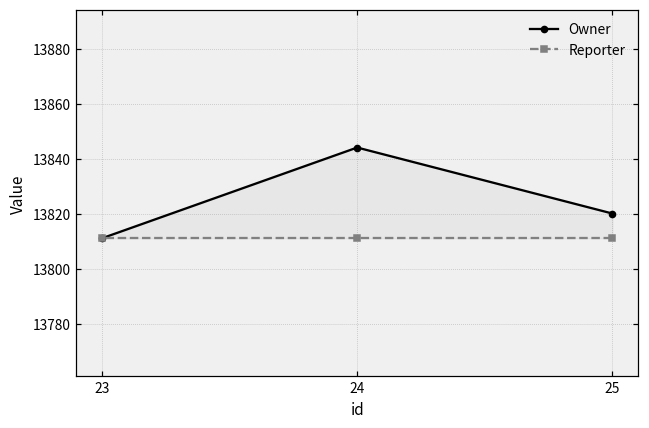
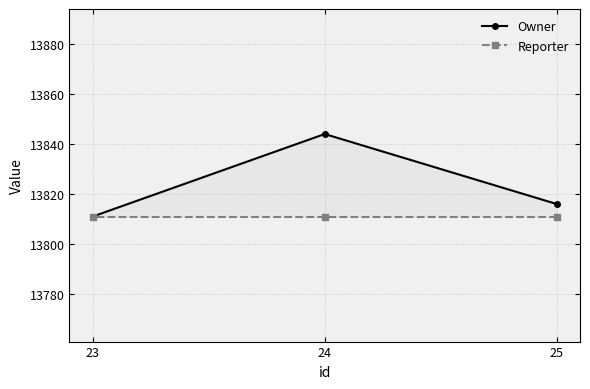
Owner, 25: 13820 -> 13816
